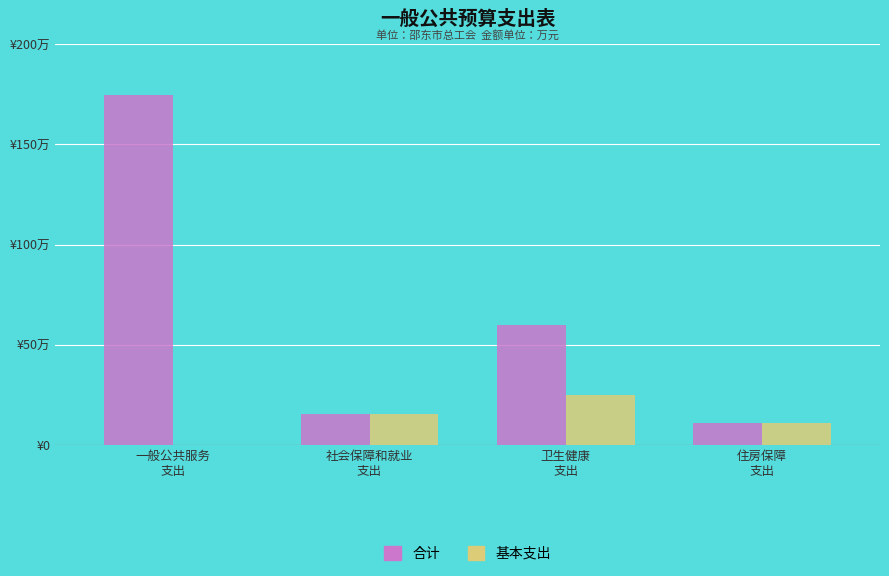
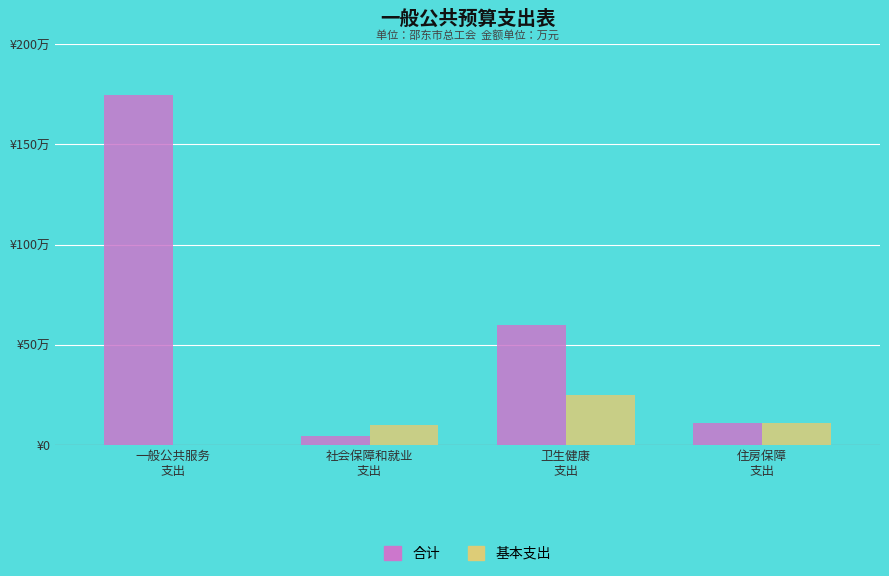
合计, 社会保障和就业 支出: ¥16万 -> ¥5万
基本支出, 社会保障和就业 支出: ¥16万 -> ¥10万
